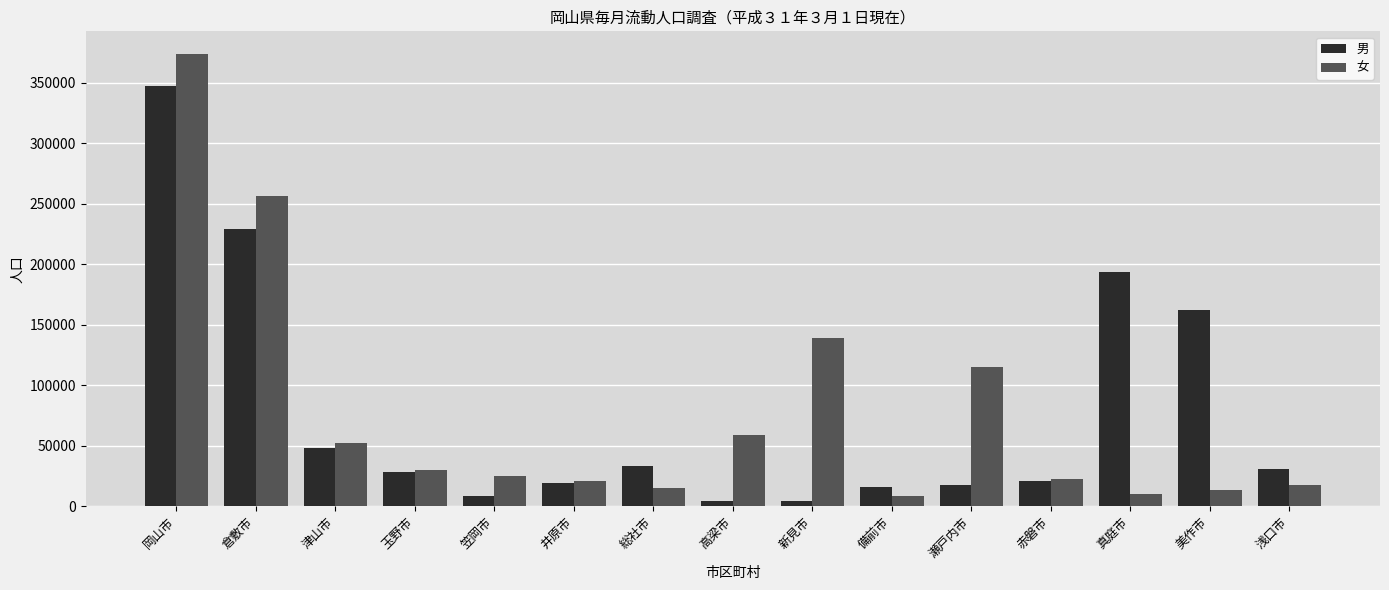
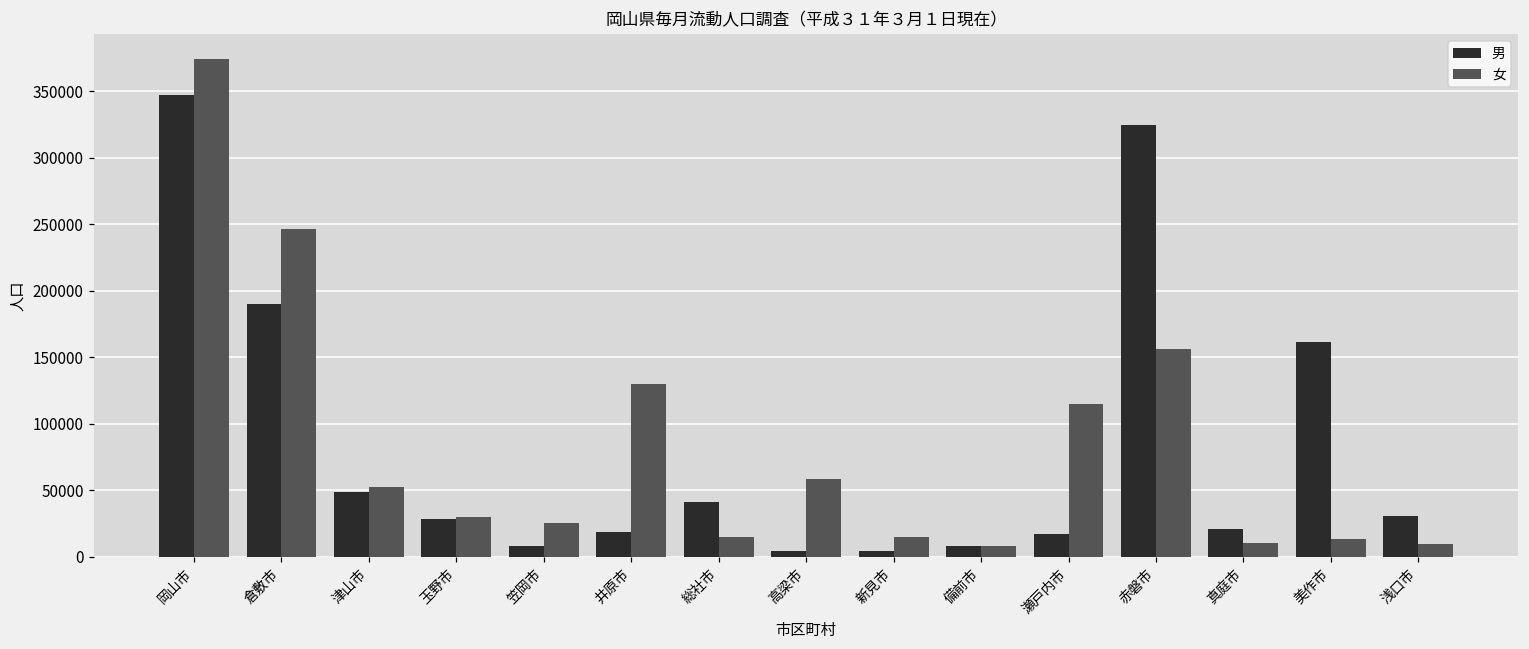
男, 倉敷市: 229000 -> 190000
女, 倉敷市: 257000 -> 246000
女, 井原市: 21000 -> 130000
男, 総社市: 33000 -> 41000
女, 新見市: 139000 -> 15000
男, 備前市: 16000 -> 8000
男, 赤磐市: 21000 -> 325000
女, 赤磐市: 22000 -> 156000
男, 真庭市: 193000 -> 21000
女, 浅口市: 17000 -> 10000
